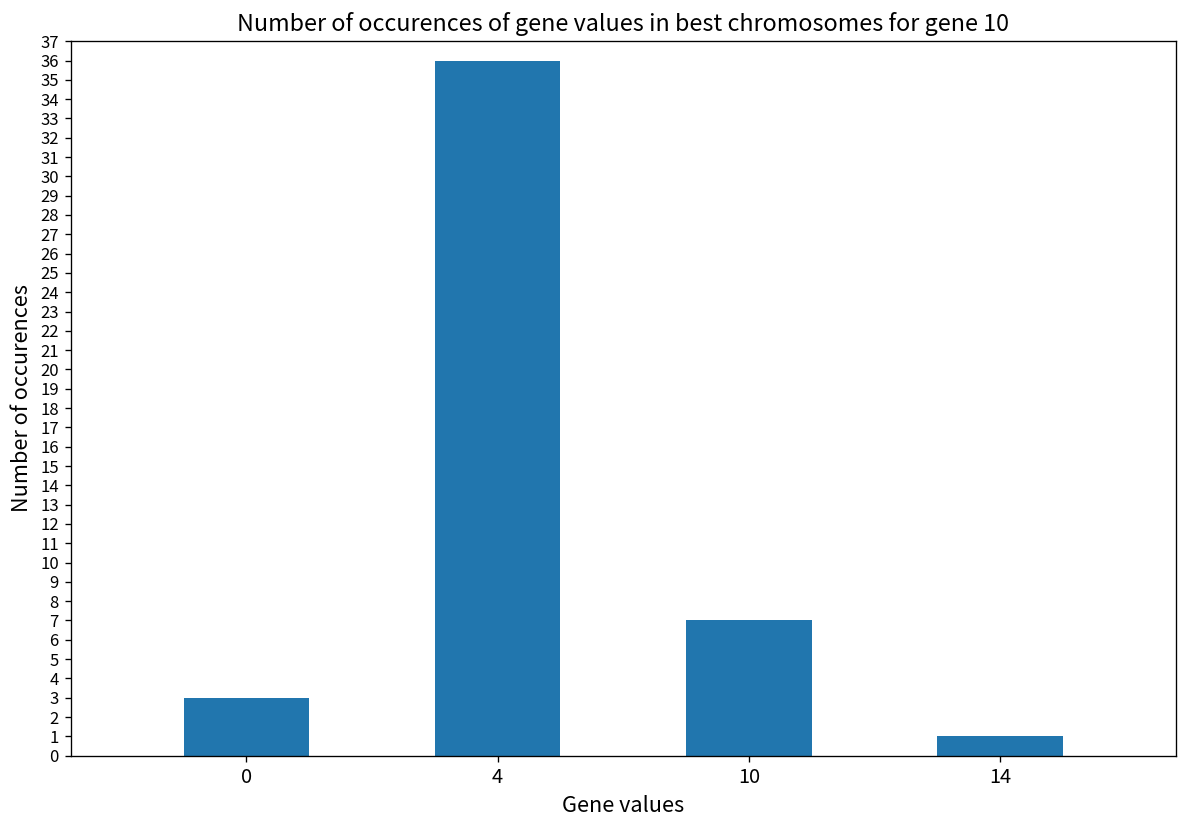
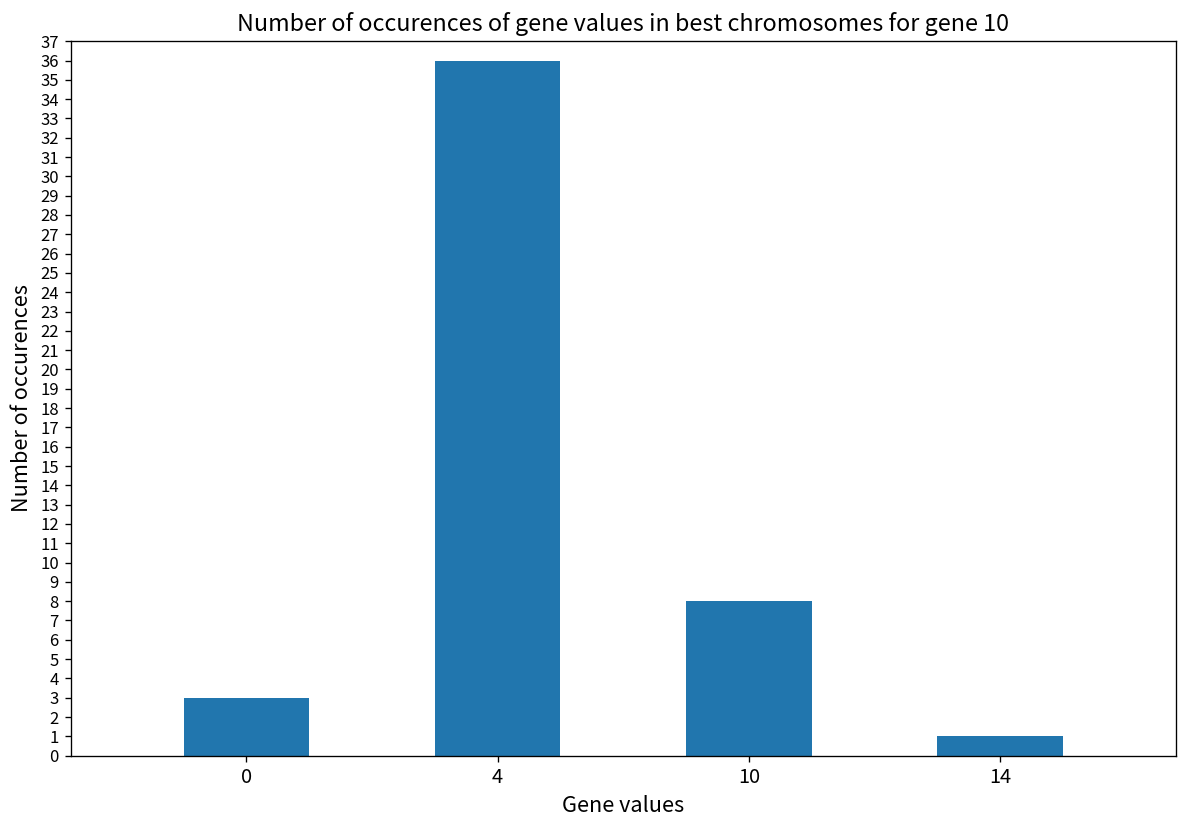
10: 7 -> 8
